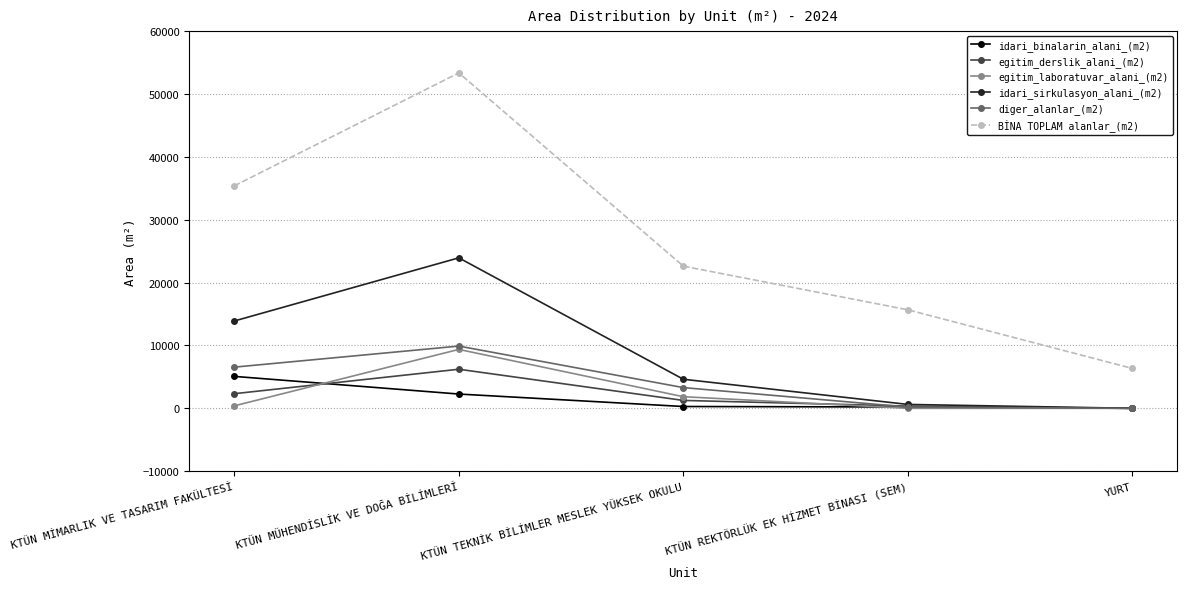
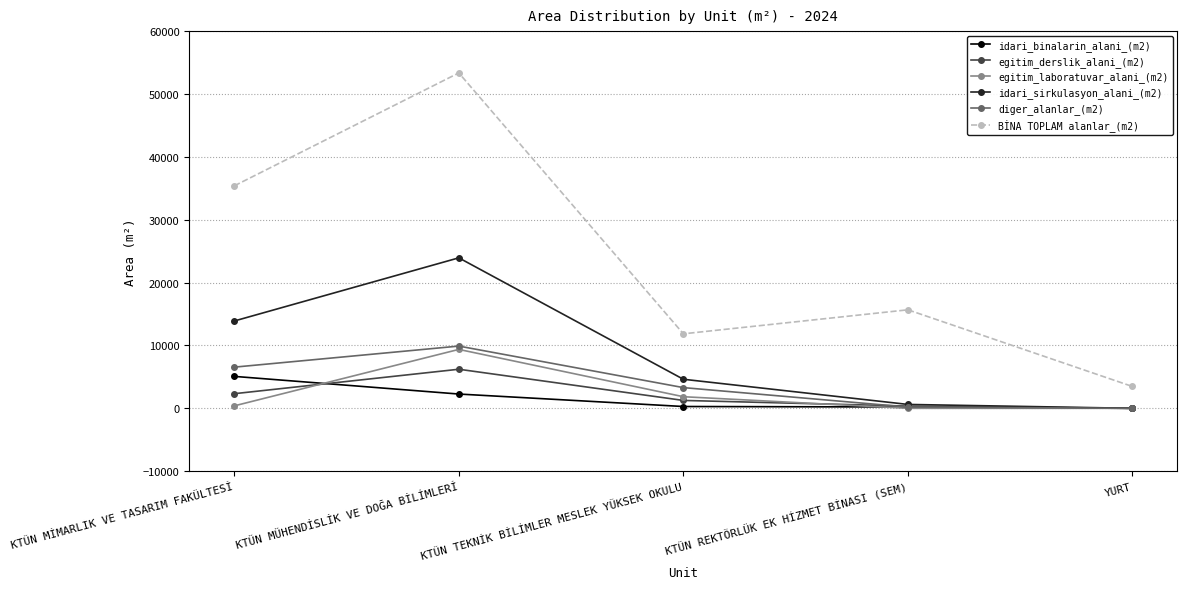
BİNA TOPLAM alanlar_(m2), KTÜN TEKNİK BİLİMLER MESLEK YÜKSEK OKULU: 23000 -> 12000
BİNA TOPLAM alanlar_(m2), YURT: 6000 -> 3000
